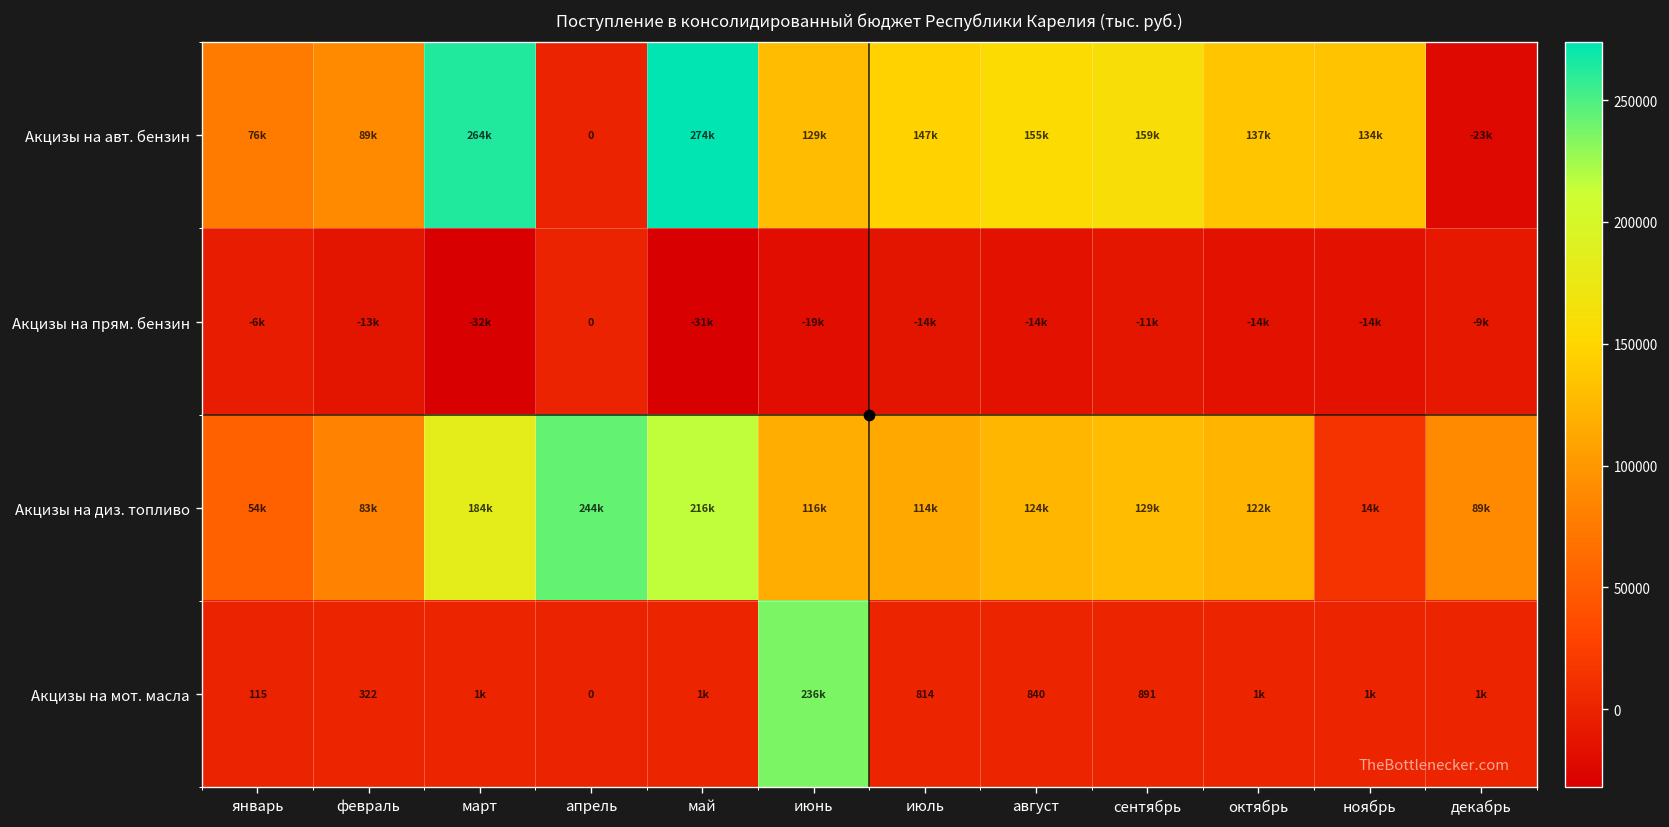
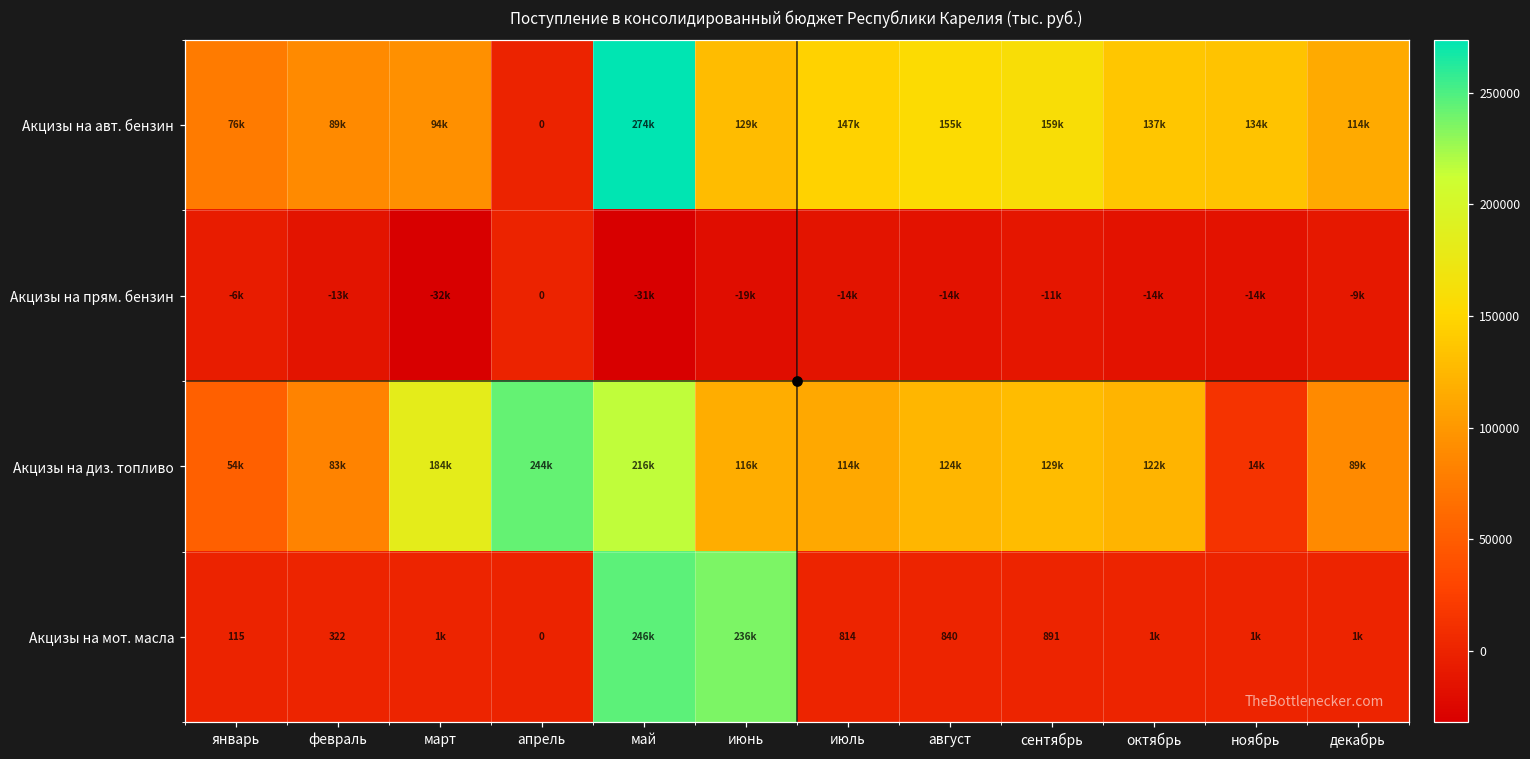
Акцизы на авт. бензин, март: 264k -> 94k
Акцизы на авт. бензин, декабрь: -23k -> 114k
Акцизы на мот. масла, май: 1k -> 246k
